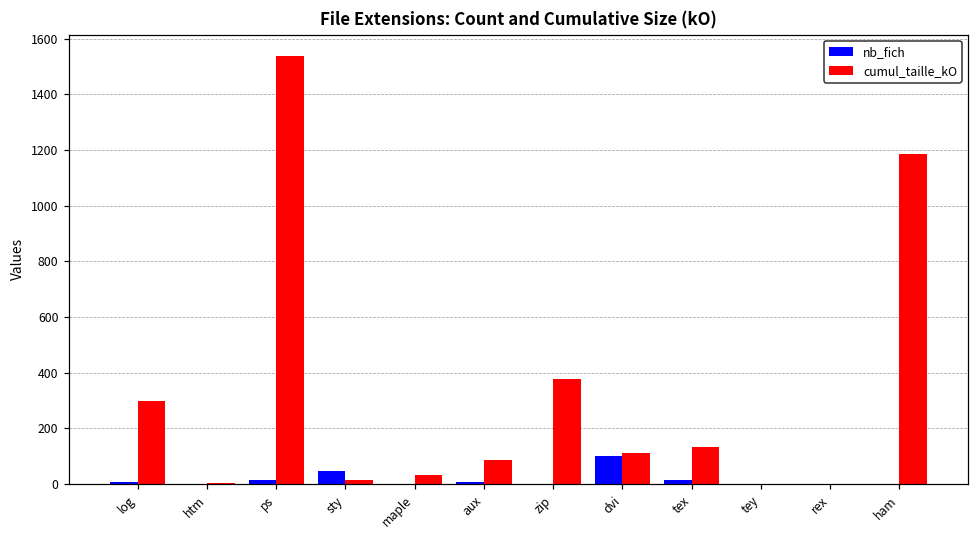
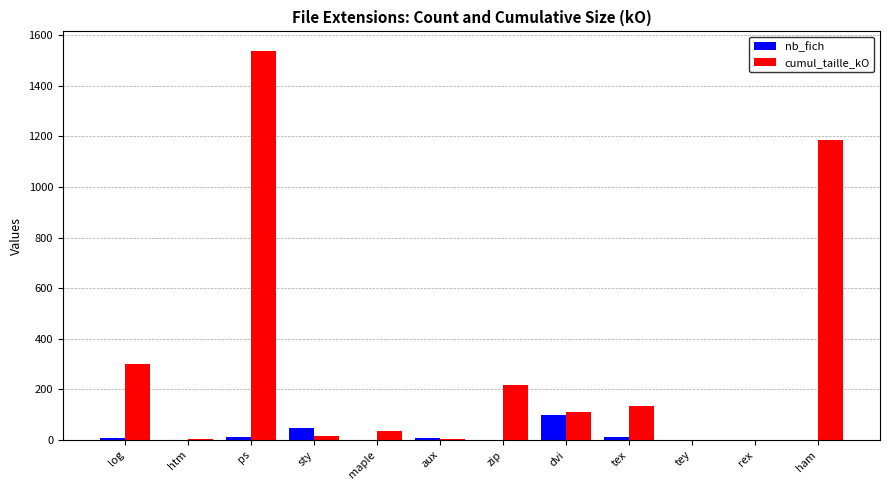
cumul_taille_kO, aux: 90 -> 0
cumul_taille_kO, zip: 380 -> 220
